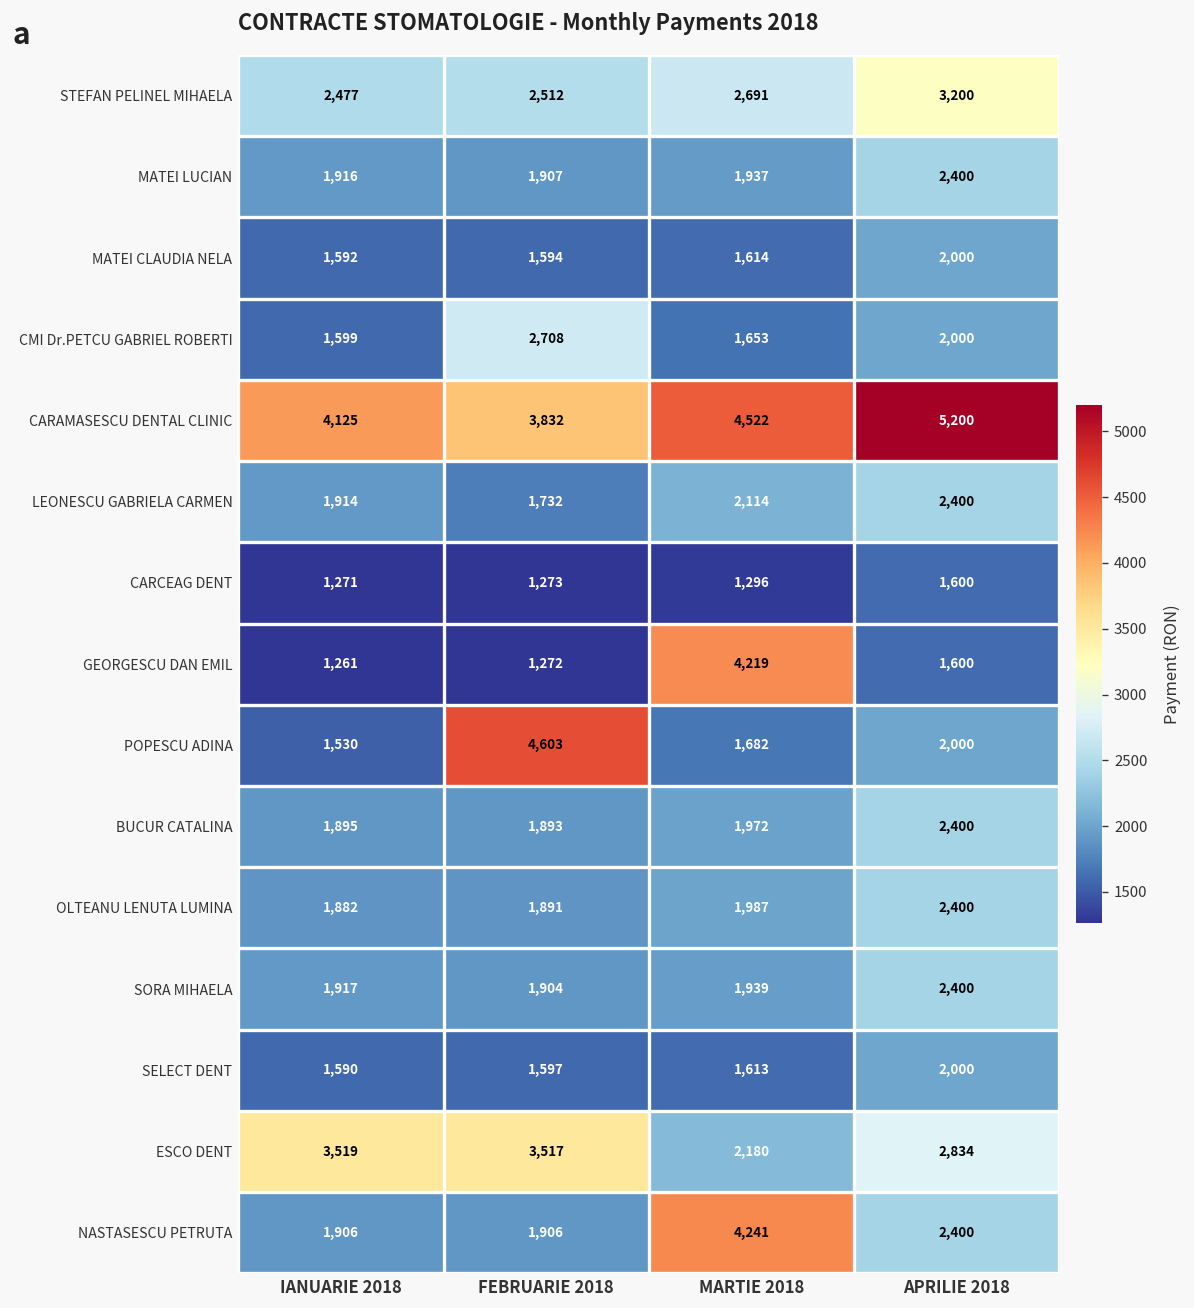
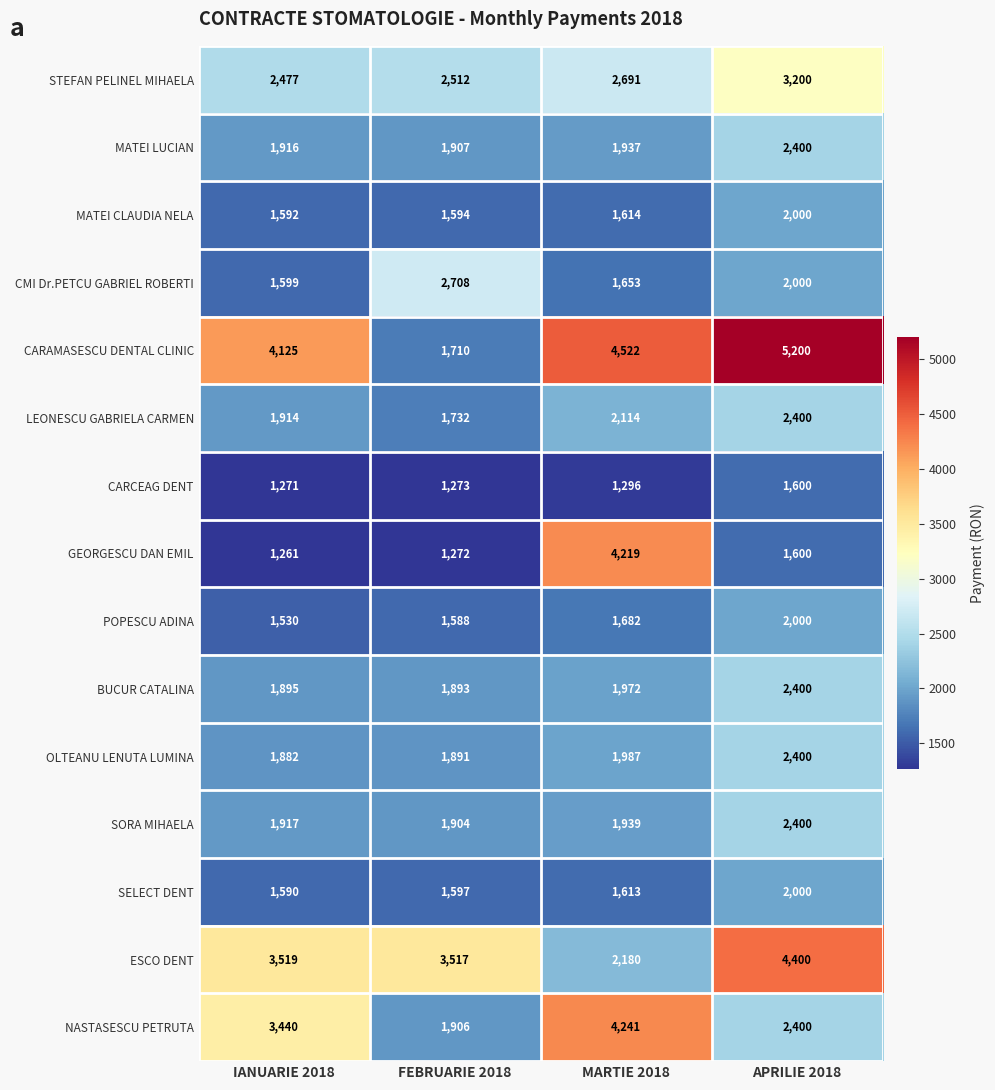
CARAMASESCU DENTAL CLINIC, FEBRUARIE 2018: 3,832 -> 1,710
POPESCU ADINA, FEBRUARIE 2018: 4,603 -> 1,588
ESCO DENT, APRILIE 2018: 2,834 -> 4,400
NASTASESCU PETRUTA, IANUARIE 2018: 1,906 -> 3,440
